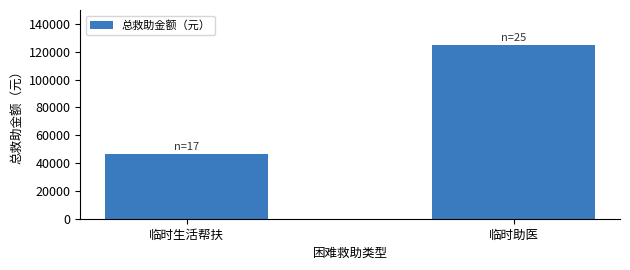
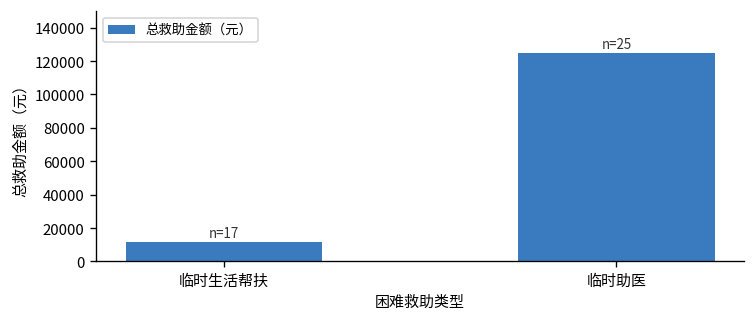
临时生活帮扶: 47000 -> 12000
